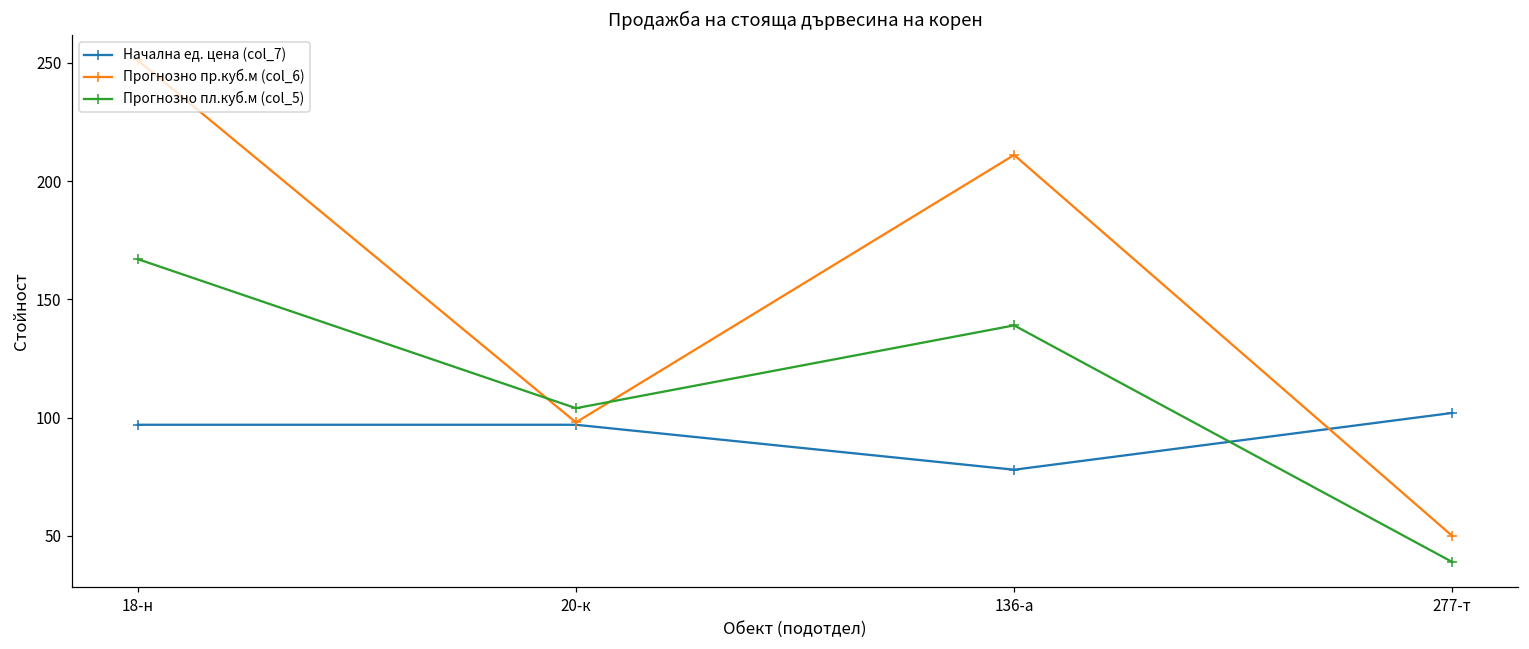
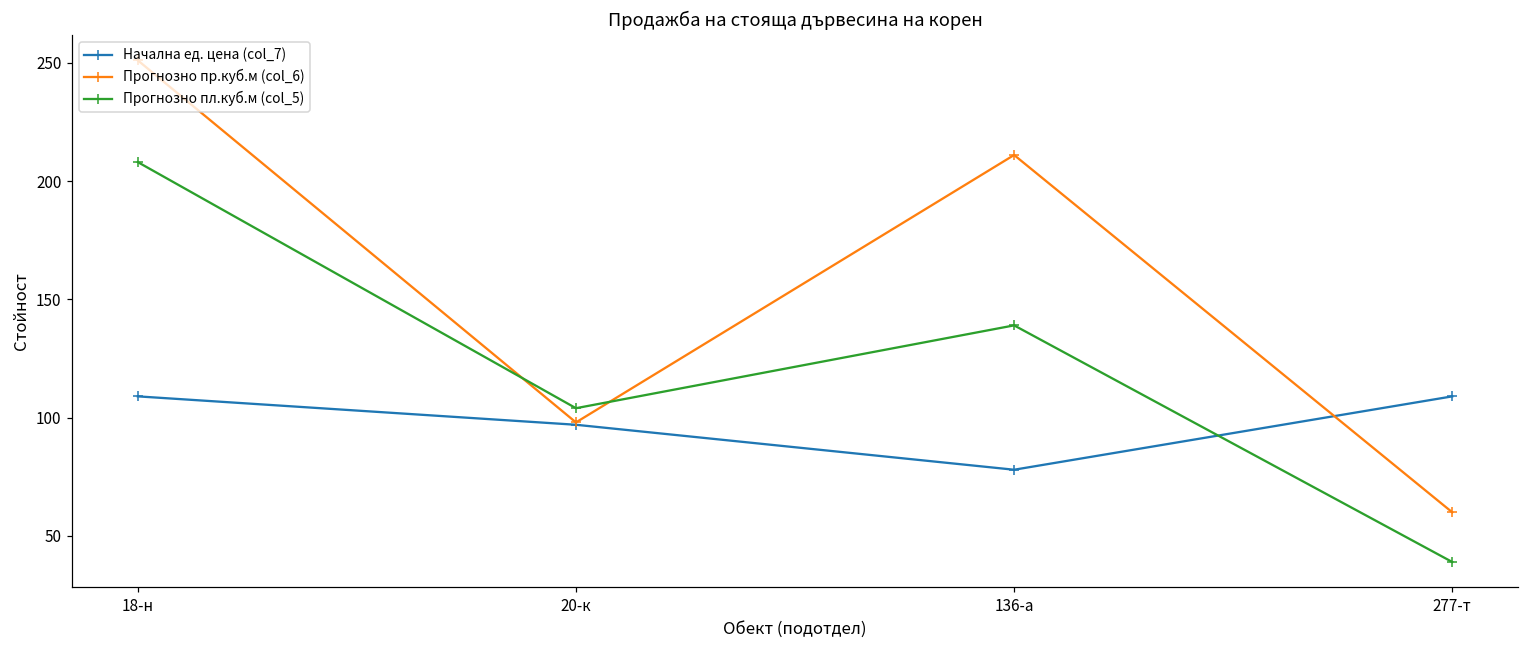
Начална ед. цена (col_7), 18-н: 97 -> 109
Прогнозно пл.куб.м (col_5), 18-н: 167 -> 208
Начална ед. цена (col_7), 277-т: 102 -> 109
Прогнозно пр.куб.м (col_6), 277-т: 50 -> 60
